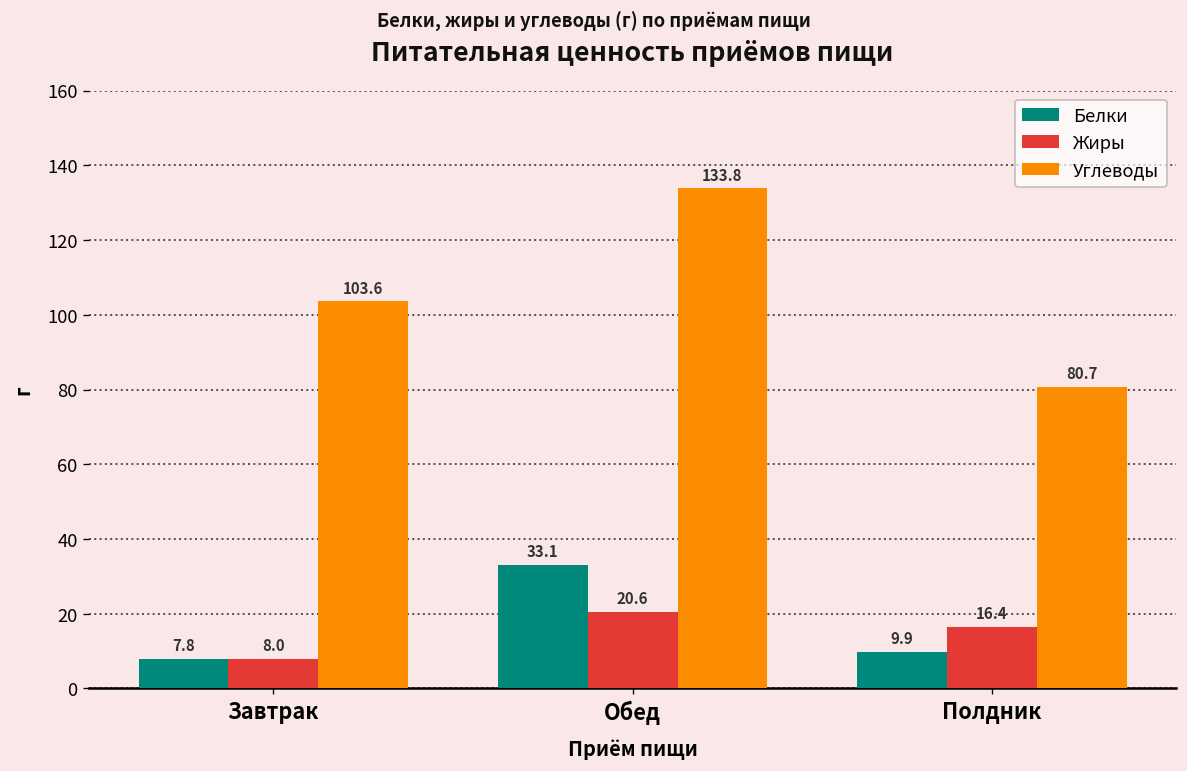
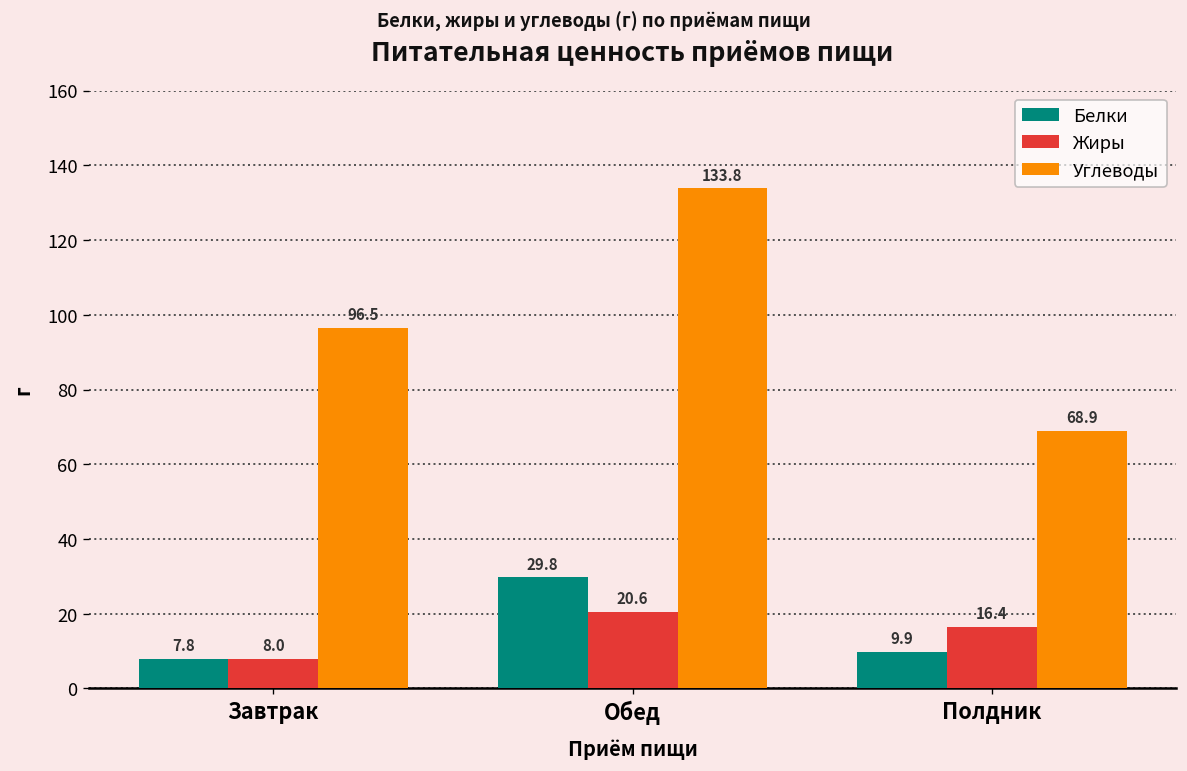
Углеводы, Завтрак: 103.6 -> 96.5
Белки, Обед: 33.1 -> 29.8
Углеводы, Полдник: 80.7 -> 68.9
